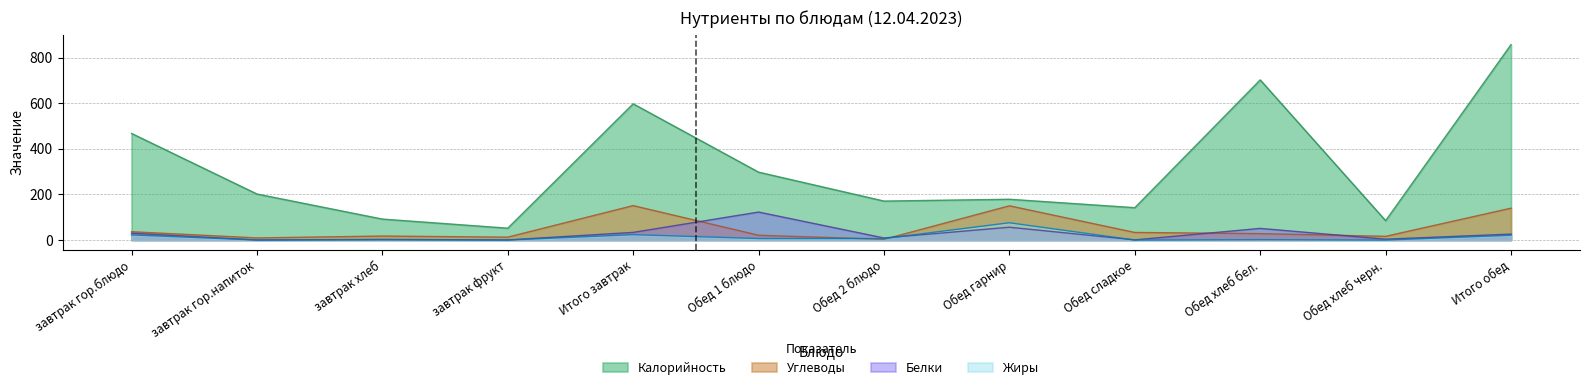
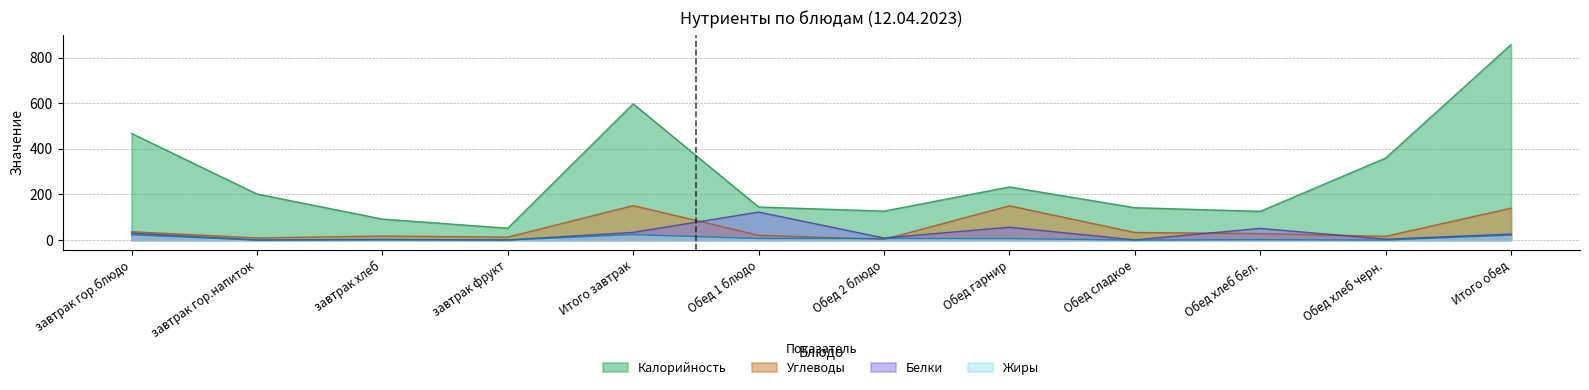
Калорийность, Обед 1 блюдо: 300 -> 150
Калорийность, Обед 2 блюдо: 170 -> 130
Калорийность, Обед гарнир: 180 -> 230
Жиры, Обед гарнир: 80 -> 10
Калорийность, Обед хлеб бел.: 700 -> 130
Калорийность, Обед хлеб черн.: 90 -> 360
